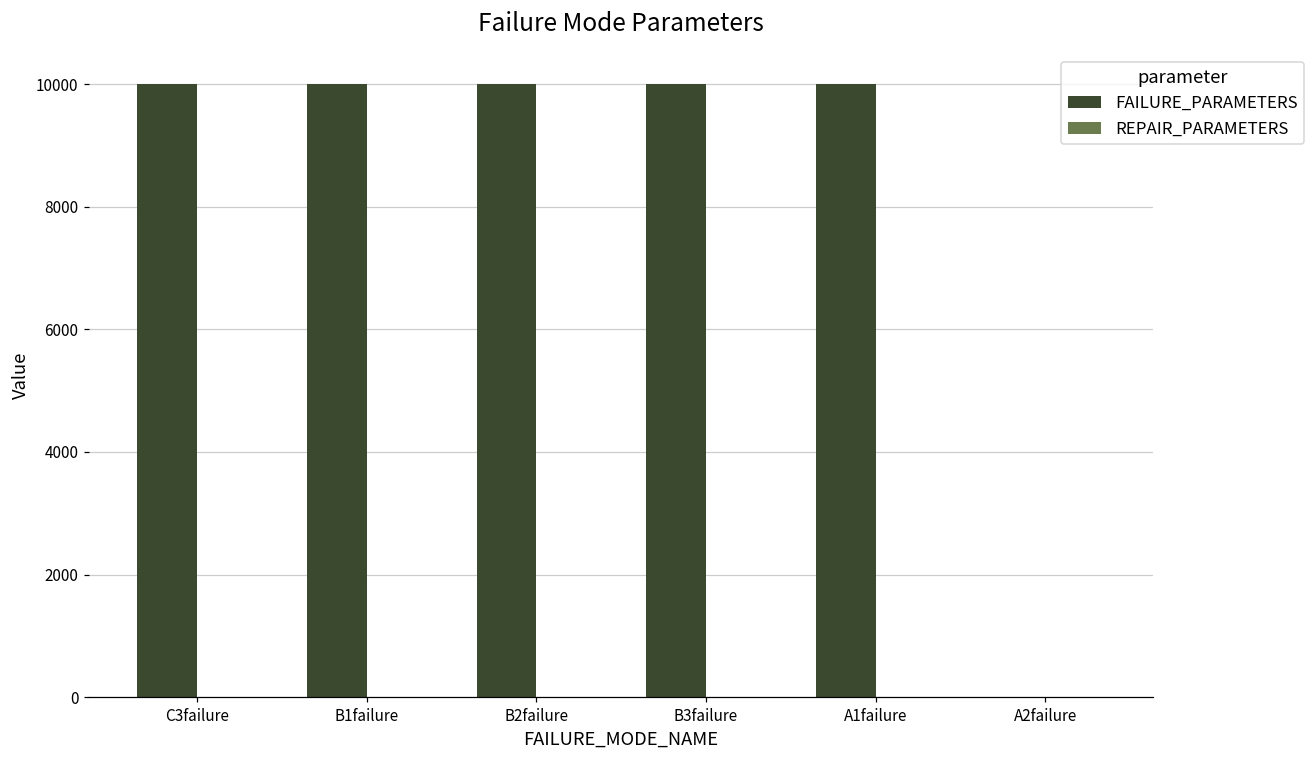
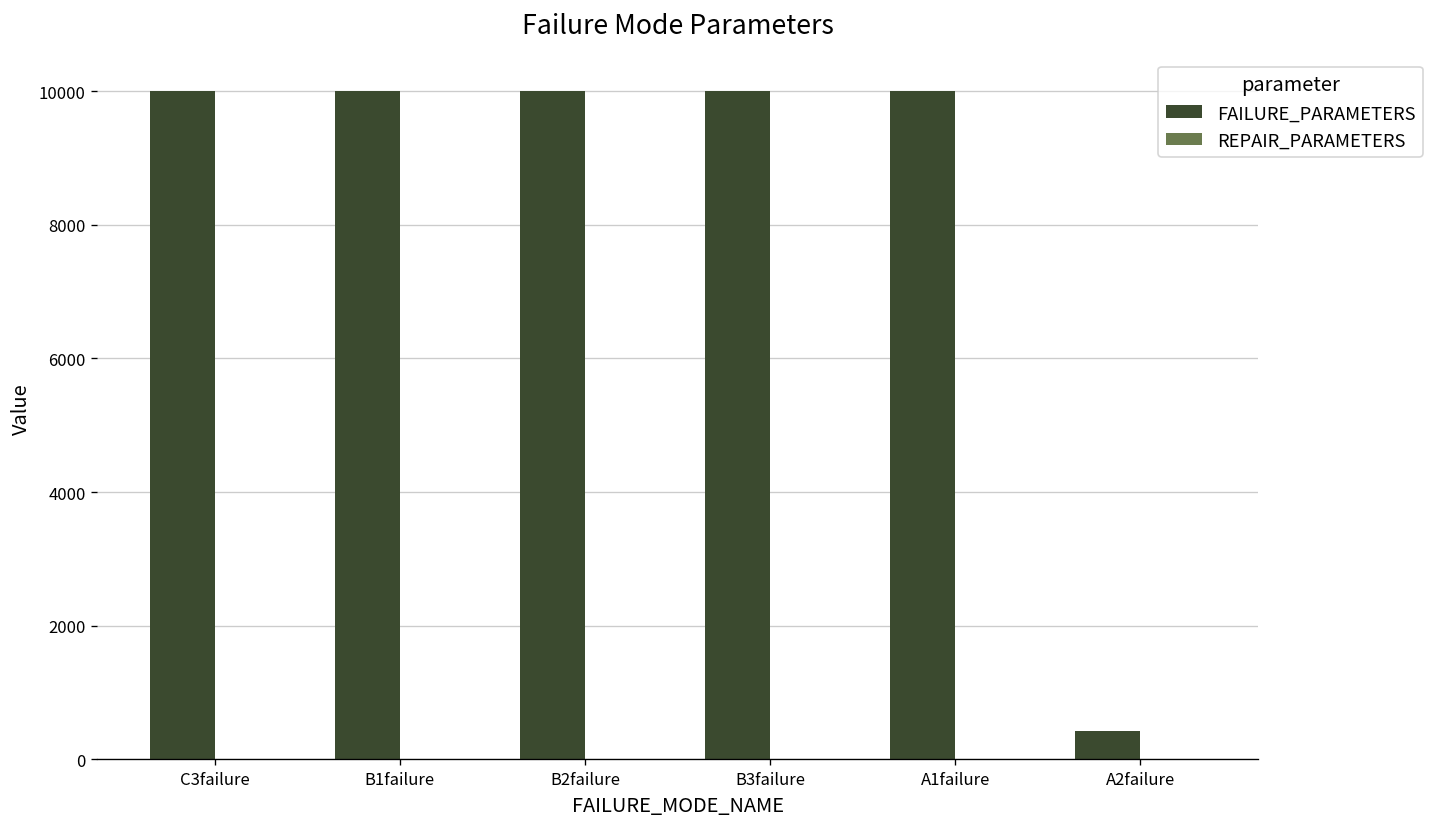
FAILURE_PARAMETERS, A2failure: 0 -> 400
